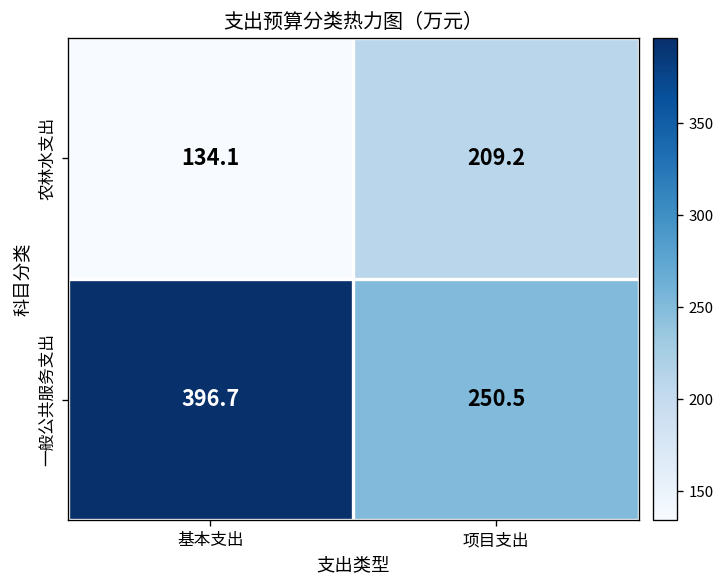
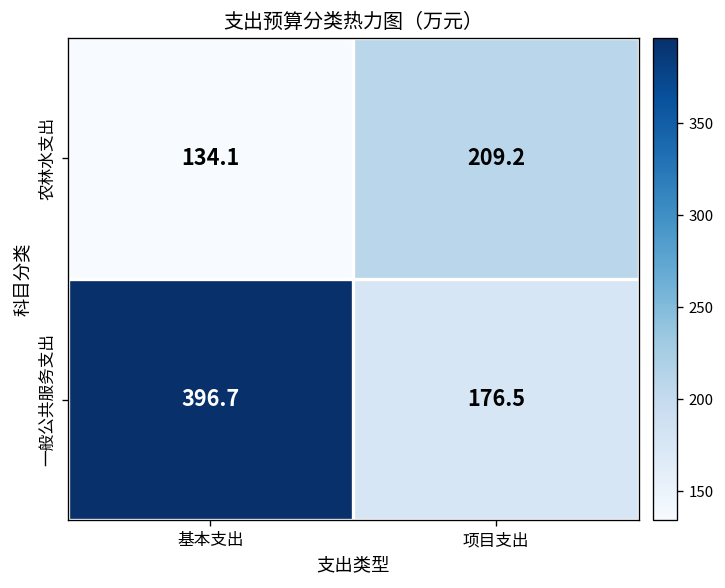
一般公共服务支出, 项目支出: 250.5 -> 176.5
